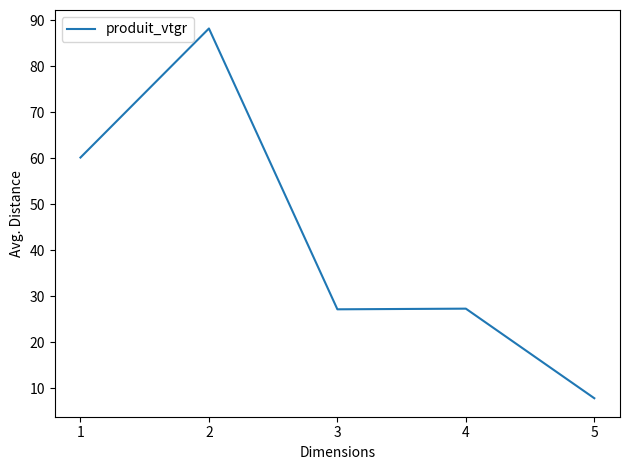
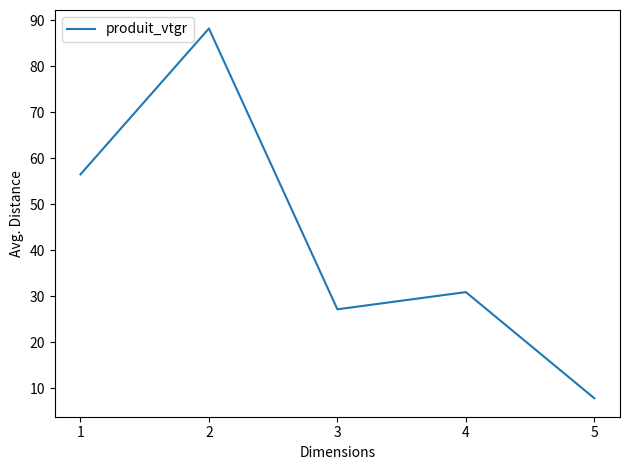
1: 60 -> 57
4: 27 -> 31
